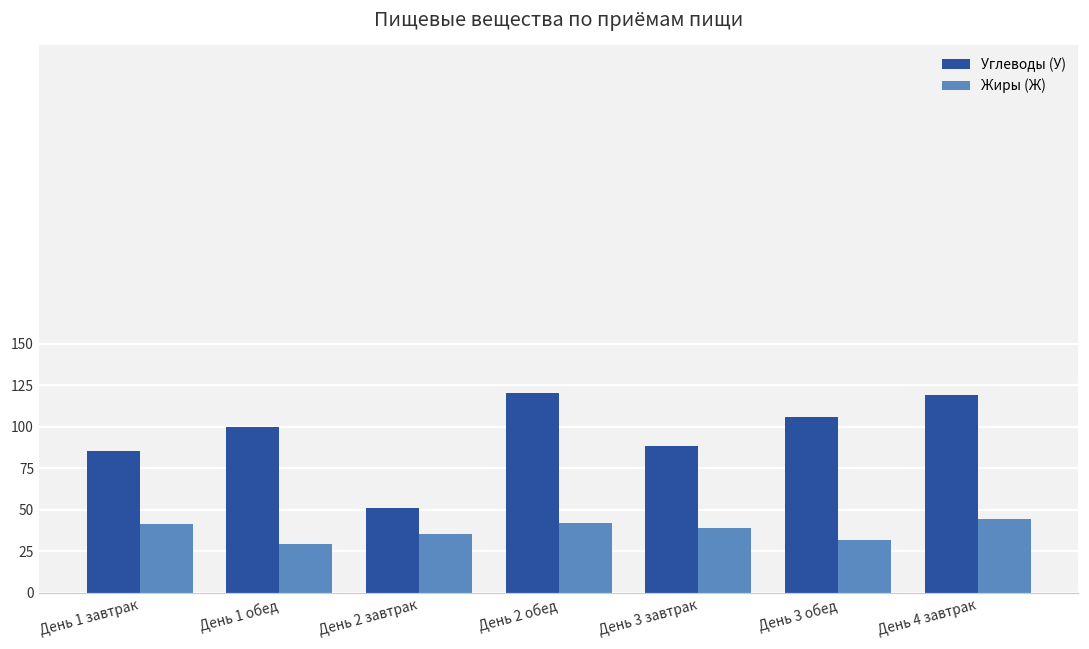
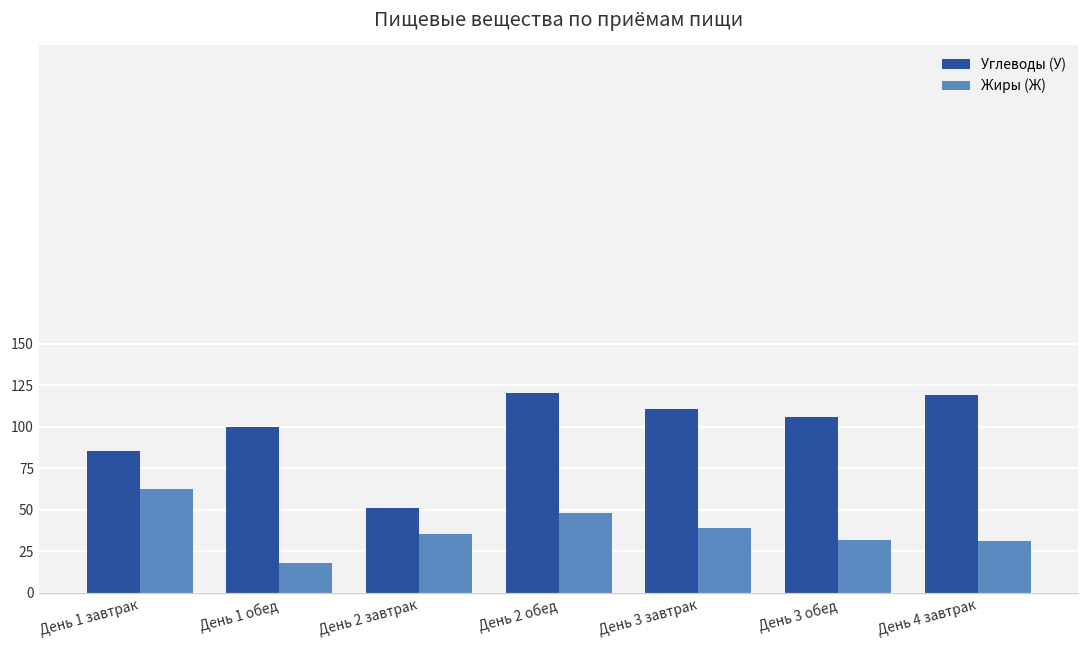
Жиры (Ж), День 1 завтрак: 42 -> 63
Жиры (Ж), День 1 обед: 30 -> 18
Жиры (Ж), День 2 обед: 42 -> 48
Углеводы (У), День 3 завтрак: 88 -> 111
Жиры (Ж), День 4 завтрак: 45 -> 31
